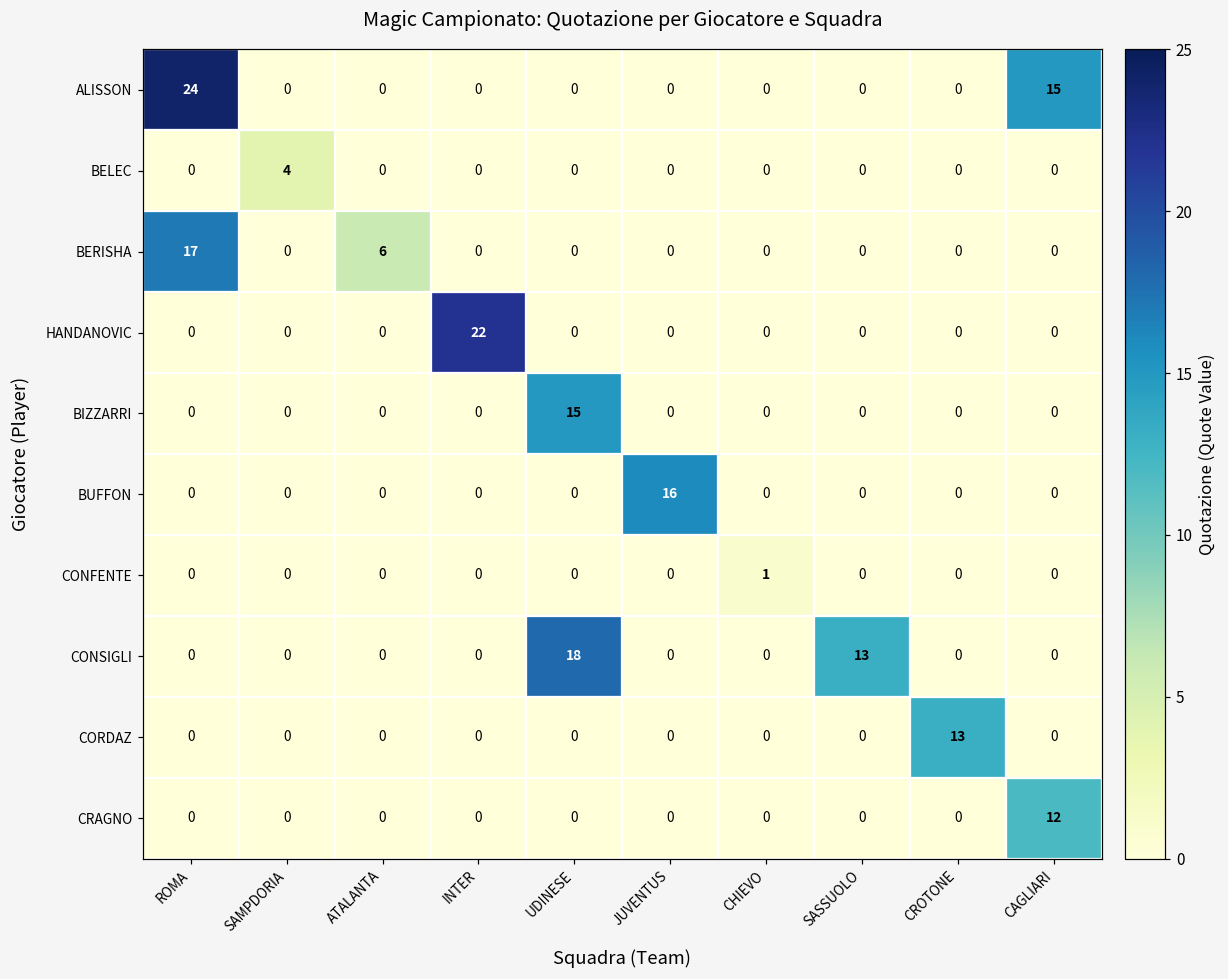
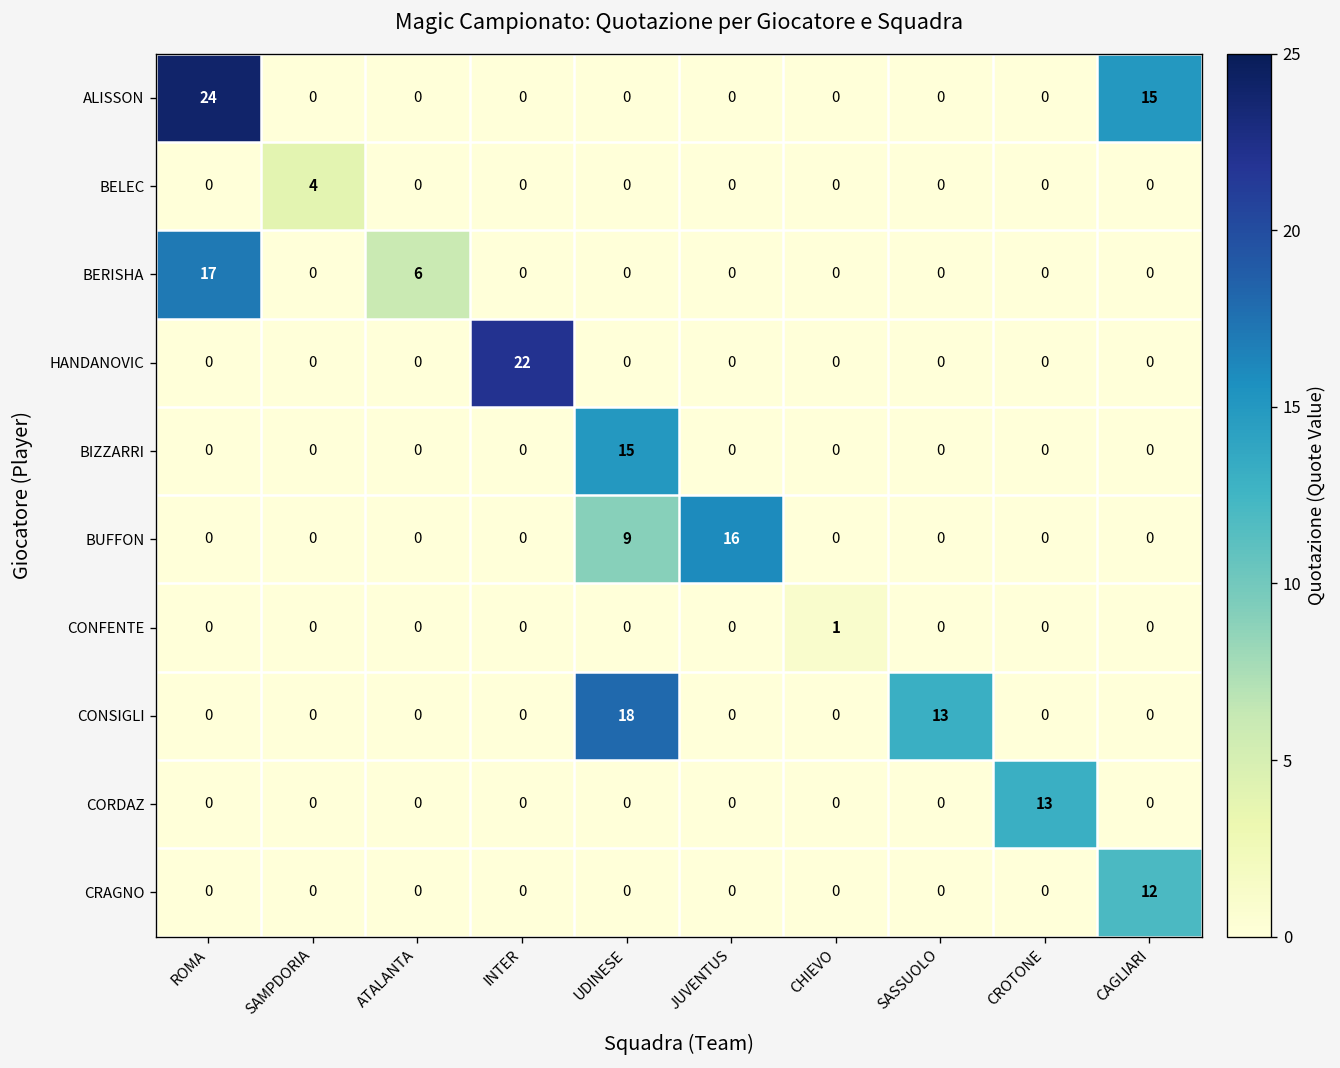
BUFFON, UDINESE: 0 -> 9
